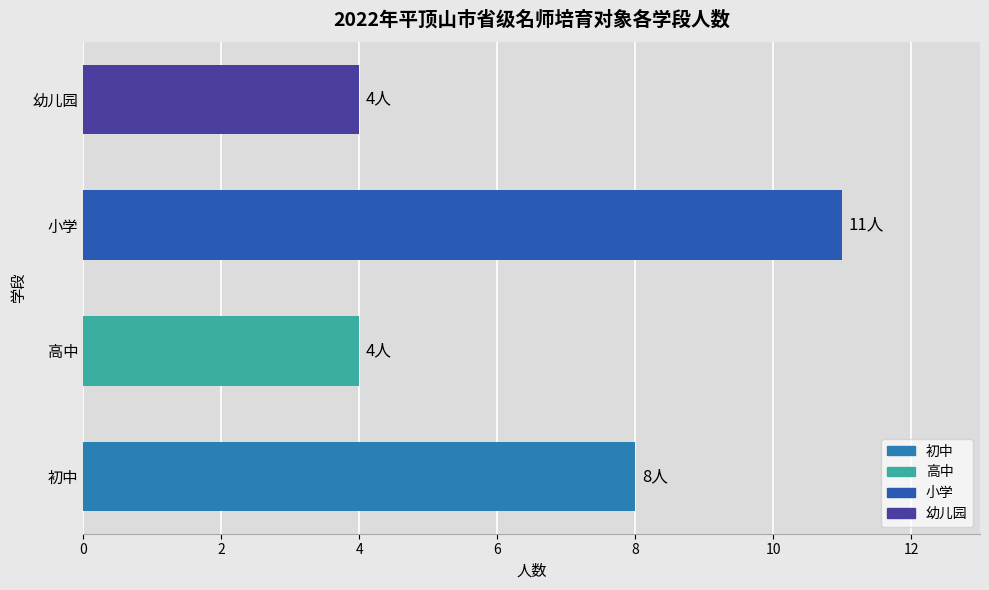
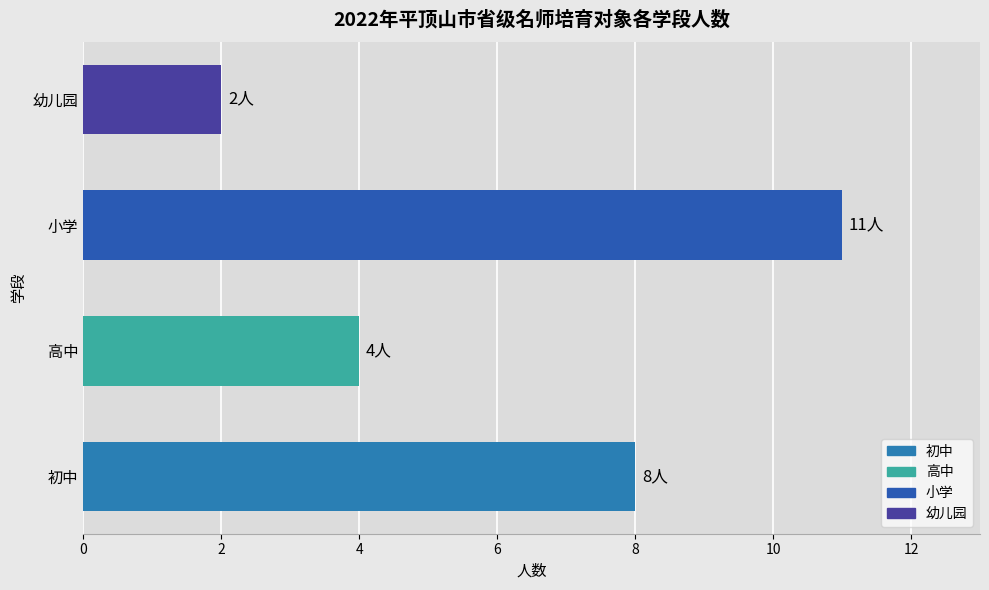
幼儿园: 4人 -> 2人
